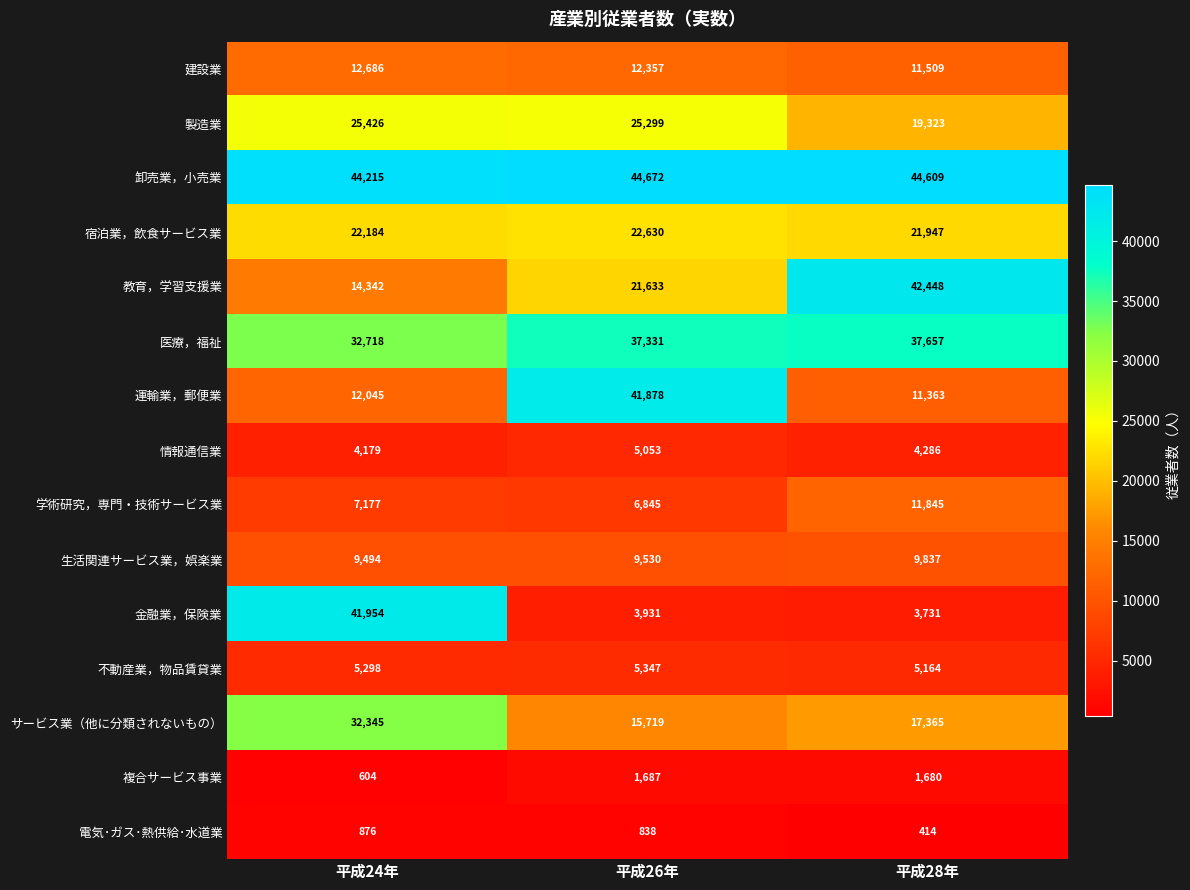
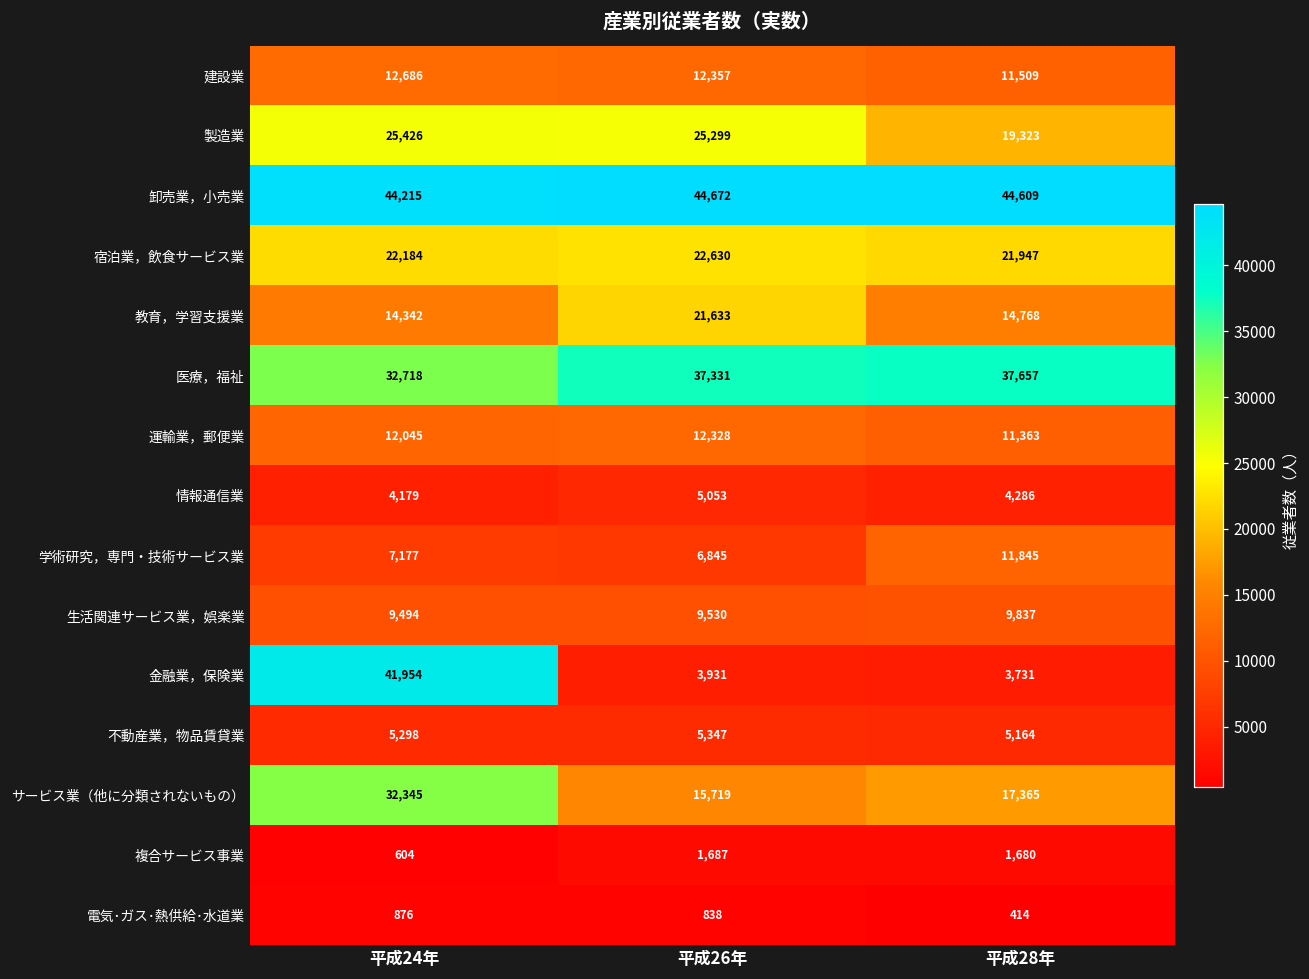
教育，学習支援業, 平成28年: 42,448 -> 14,768
運輸業，郵便業, 平成26年: 41,878 -> 12,328
